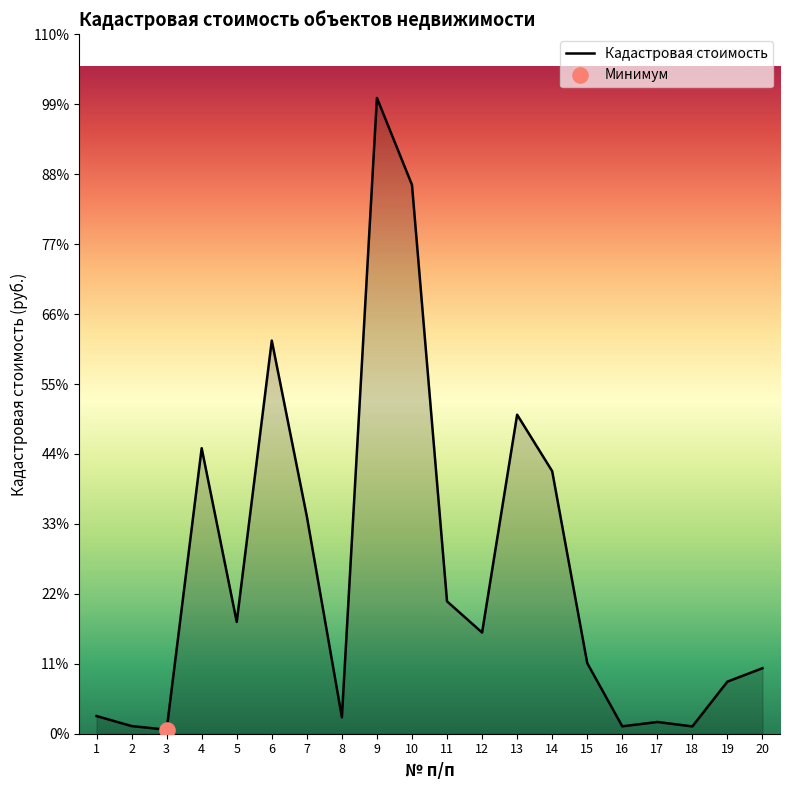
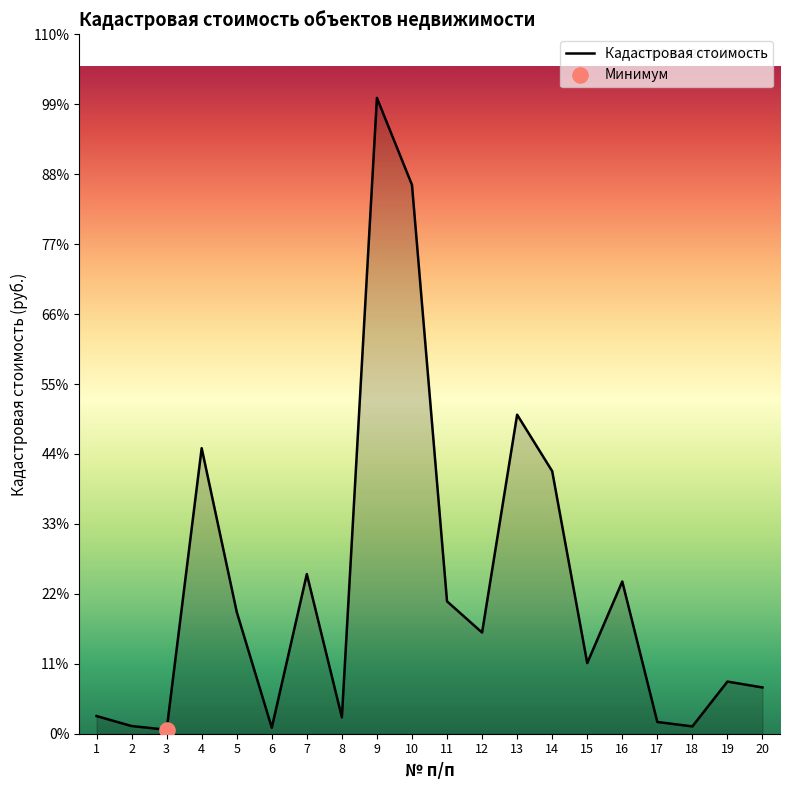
Кадастровая стоимость, 5: 18% -> 19%
Кадастровая стоимость, 6: 62% -> 1%
Кадастровая стоимость, 7: 34% -> 25%
Кадастровая стоимость, 16: 1% -> 24%
Кадастровая стоимость, 20: 10% -> 7%
